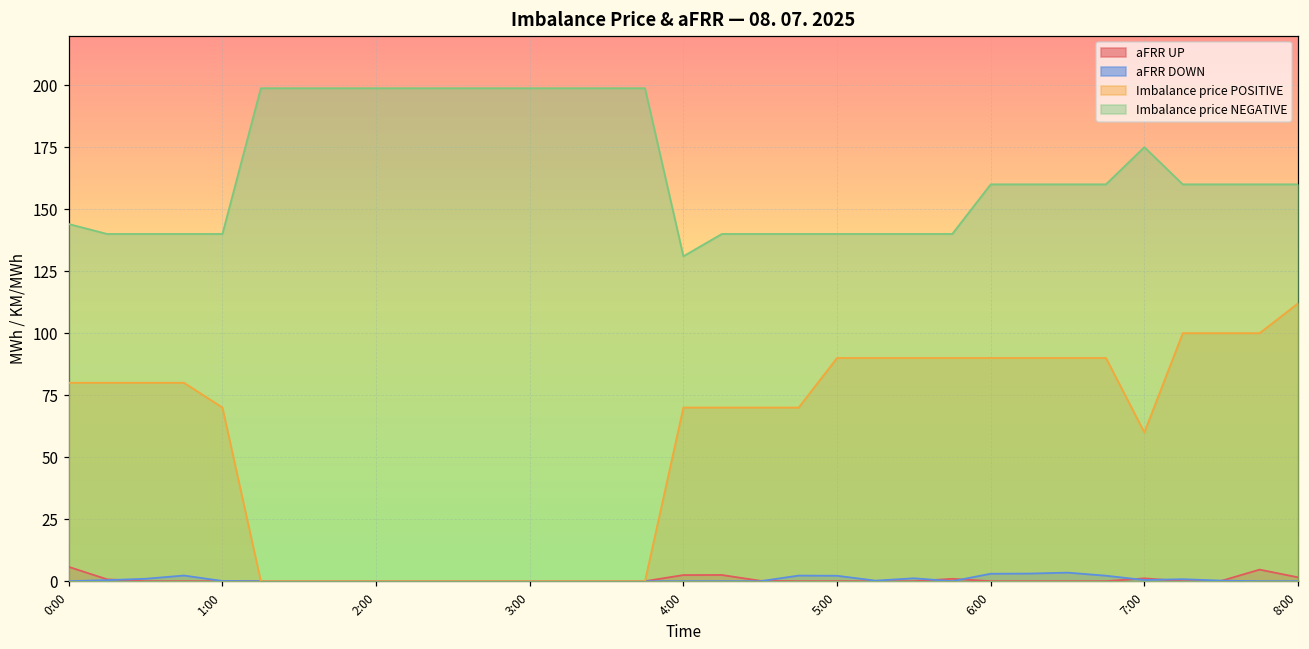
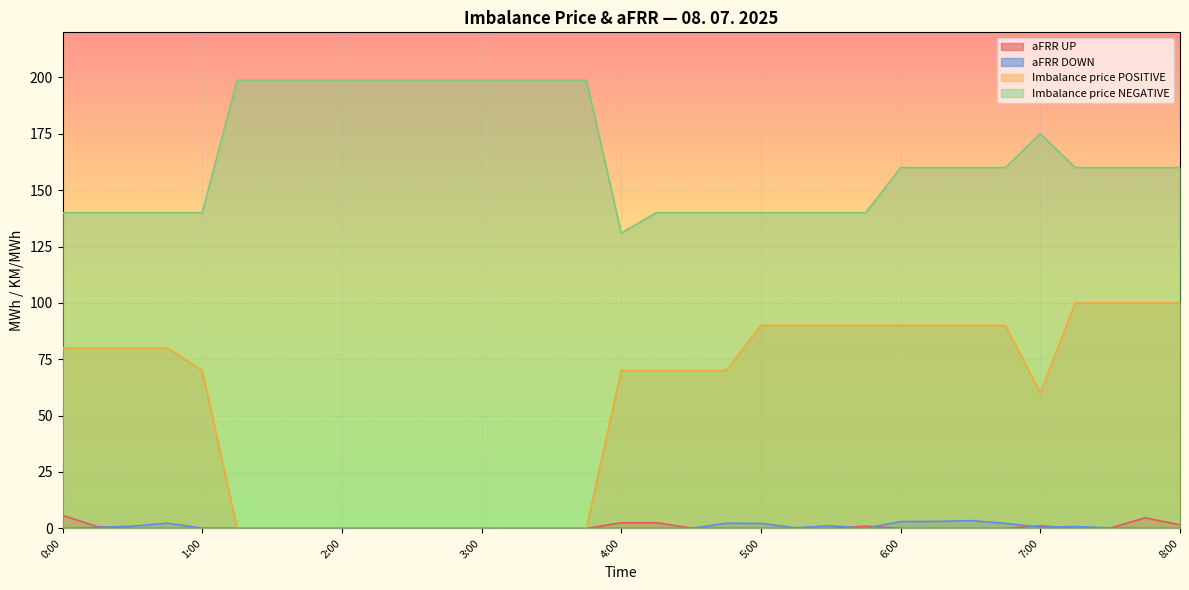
Imbalance price NEGATIVE, 0:00: 144 -> 140
Imbalance price POSITIVE, 8:00: 112 -> 100
